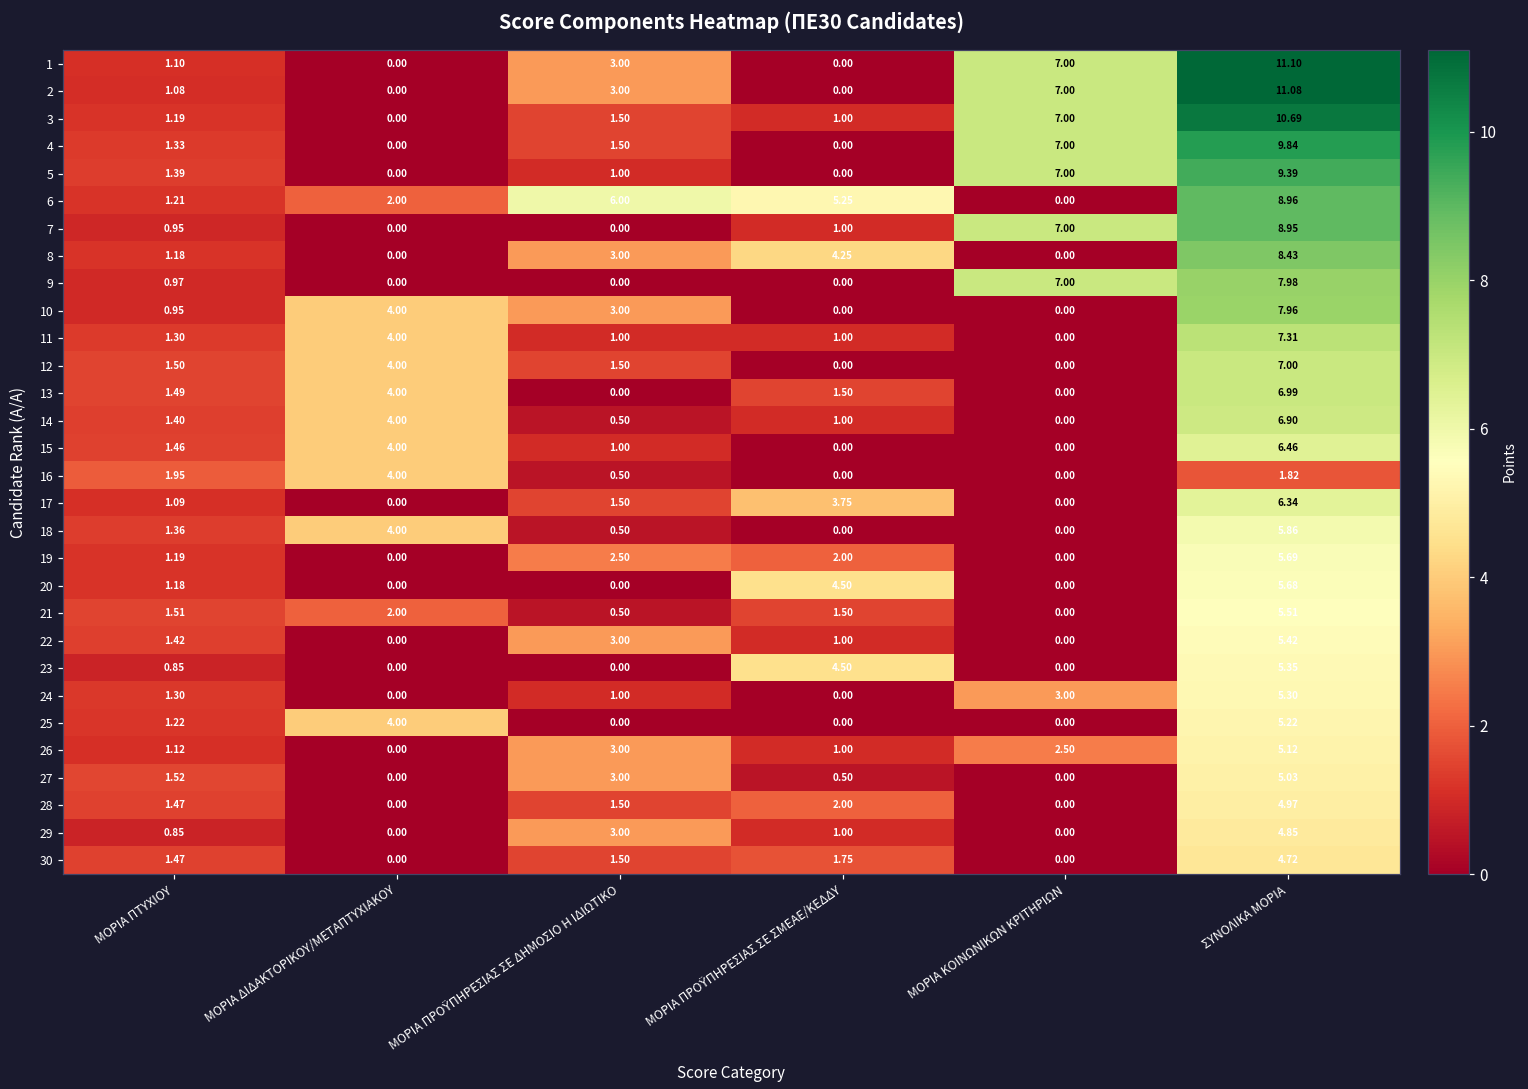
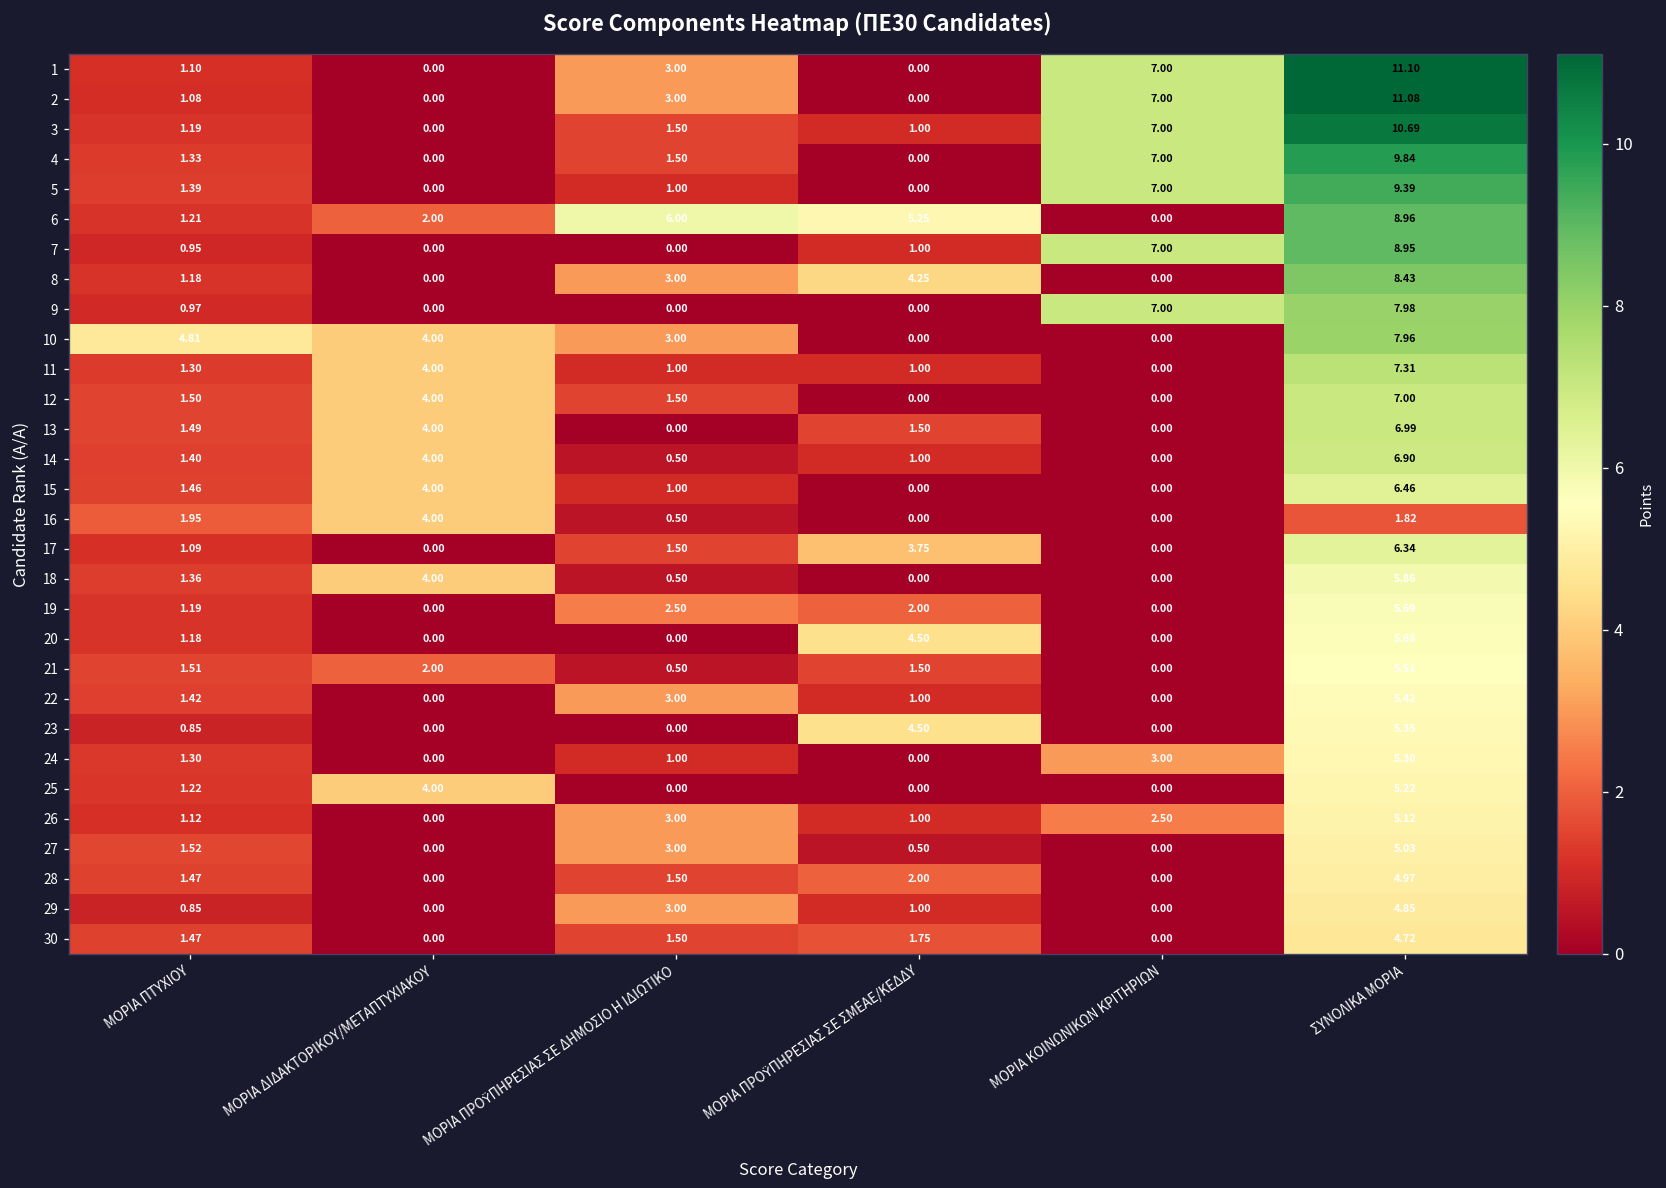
10, ΜΟΡΙΑ ΠΤΥΧΙΟΥ: 0.95 -> 4.81
